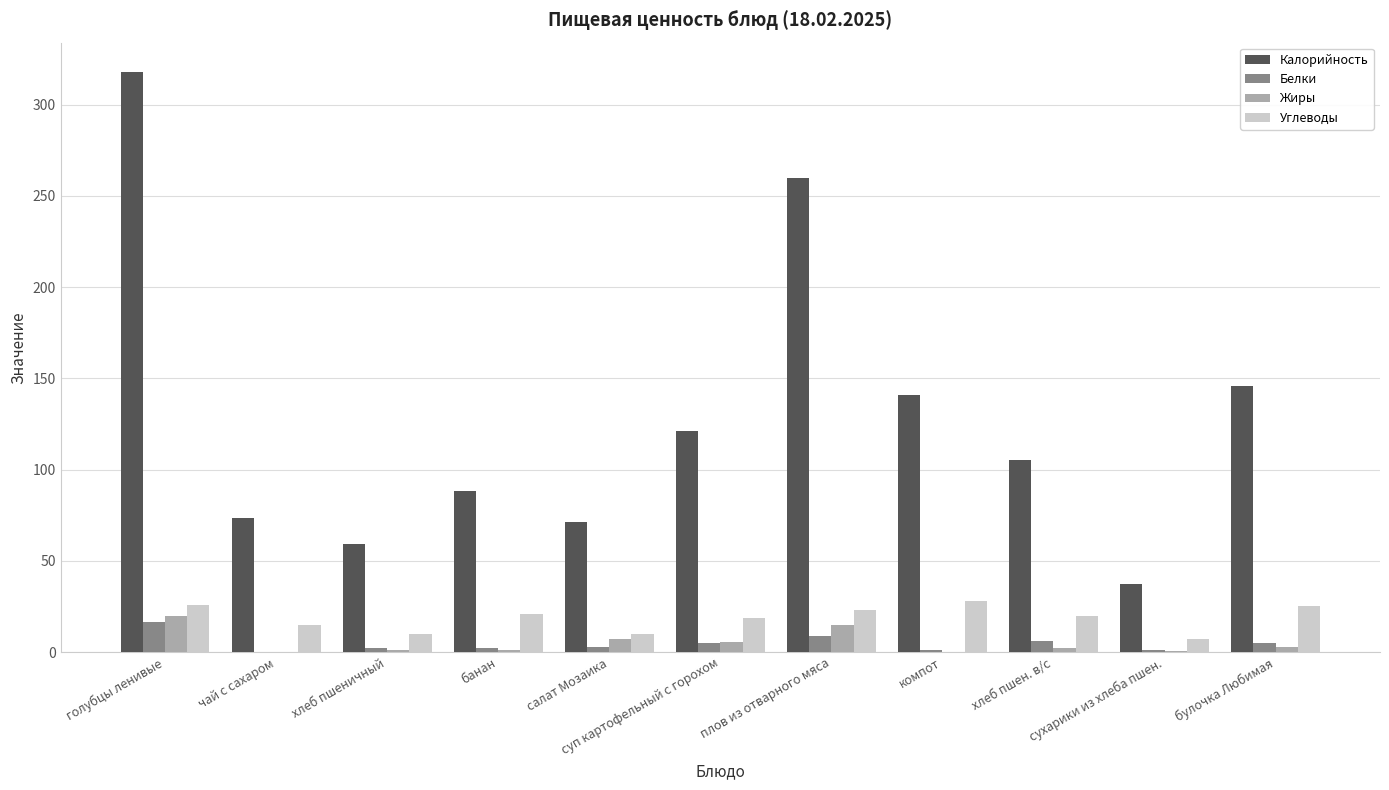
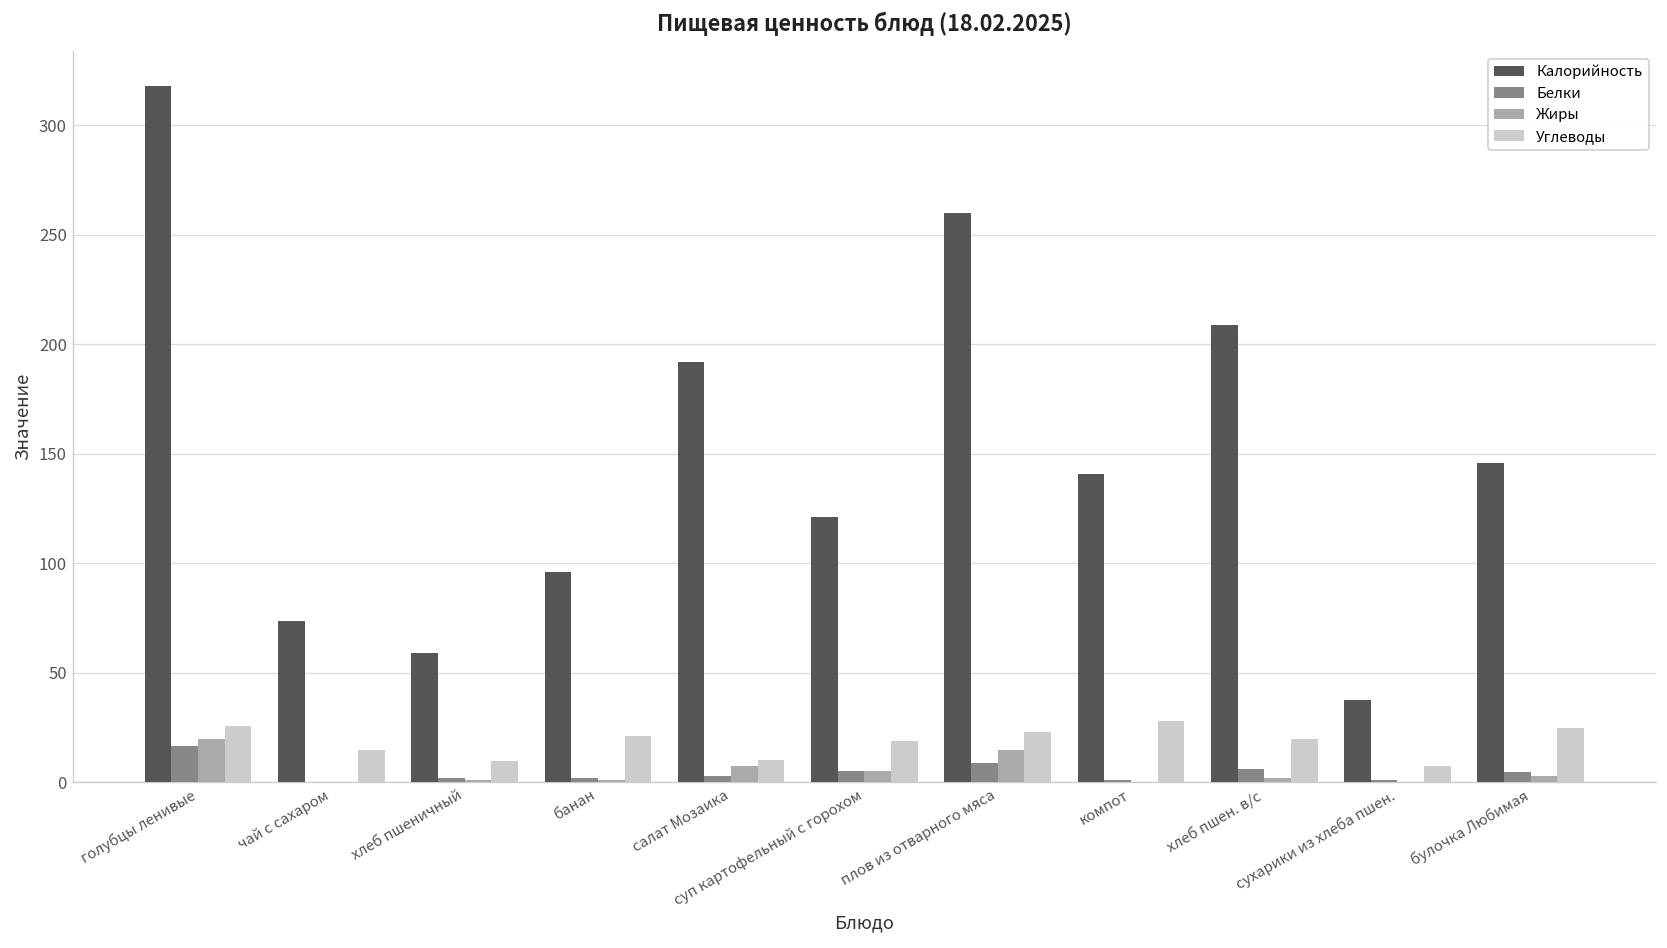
Калорийность, банан: 88 -> 96
Калорийность, салат Мозаика: 71 -> 192
Калорийность, хлеб пшен. в/с: 105 -> 209
